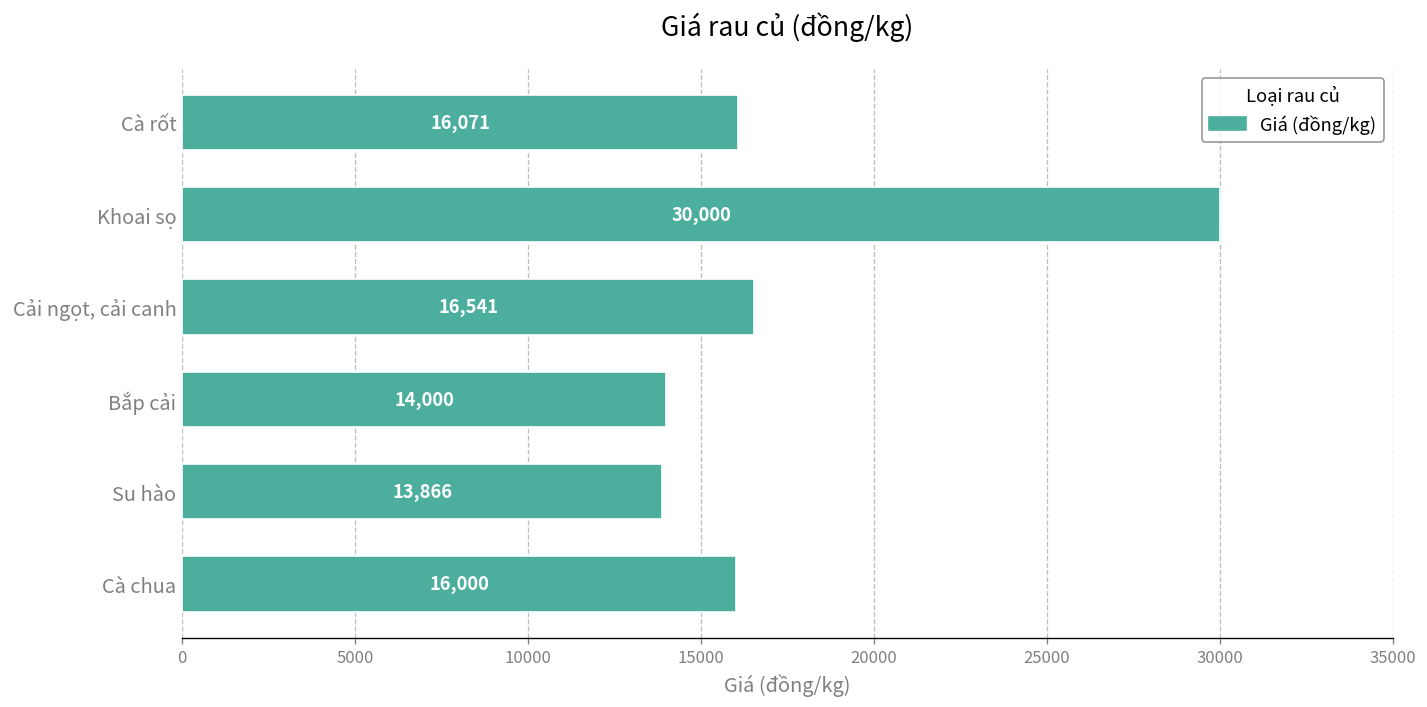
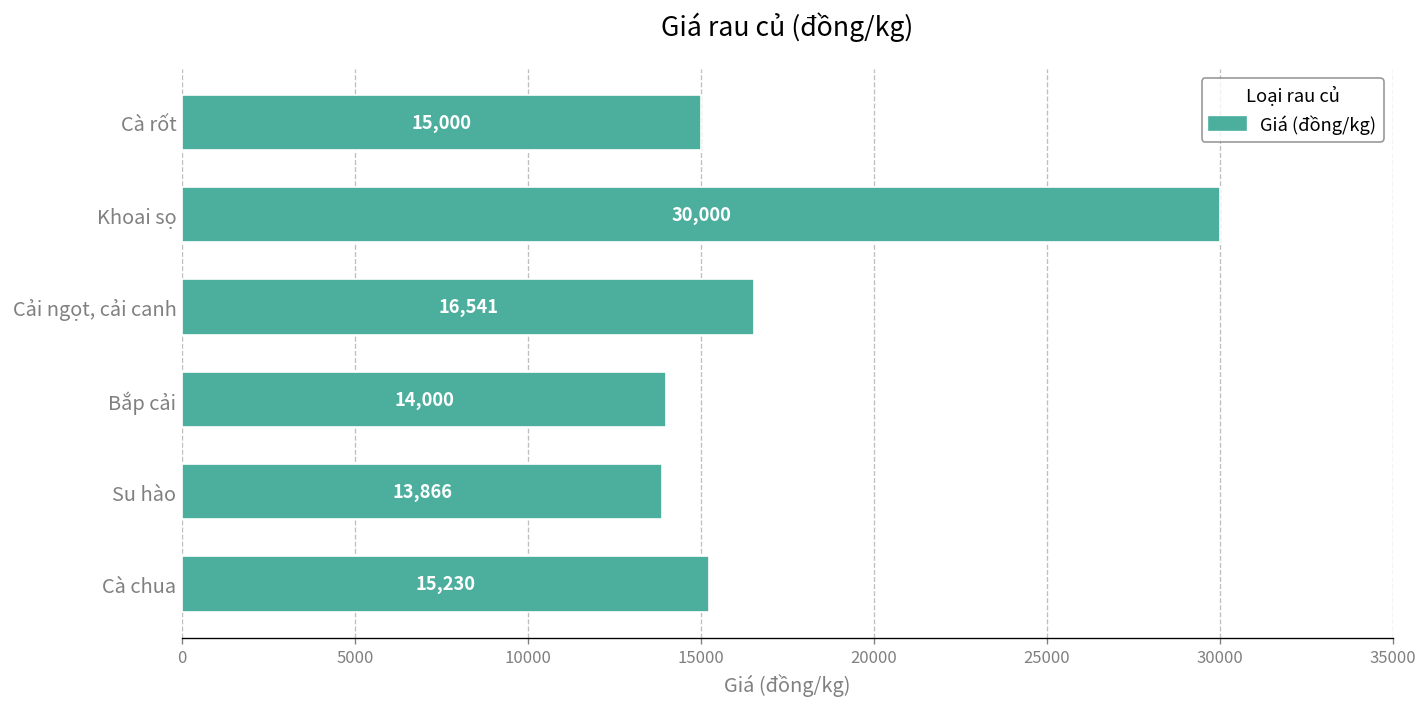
Cà rốt: 16,071 -> 15,000
Cà chua: 16,000 -> 15,230
